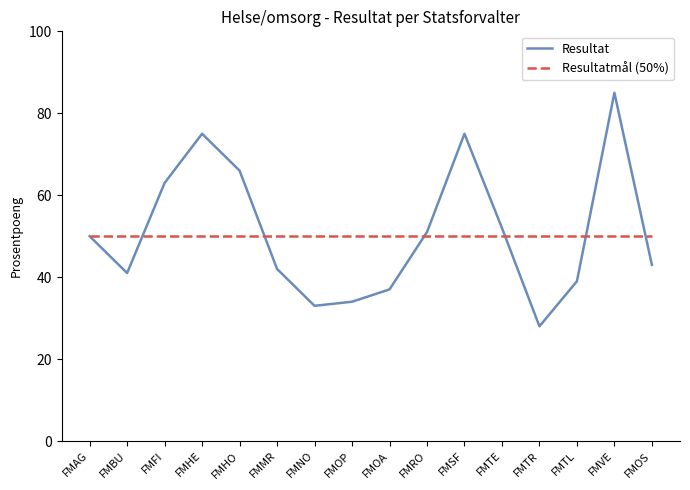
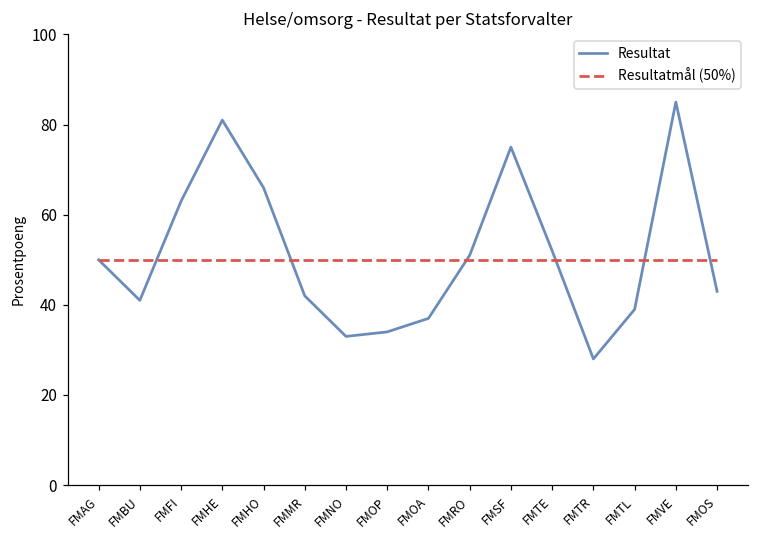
Resultat, FMHE: 75 -> 81
